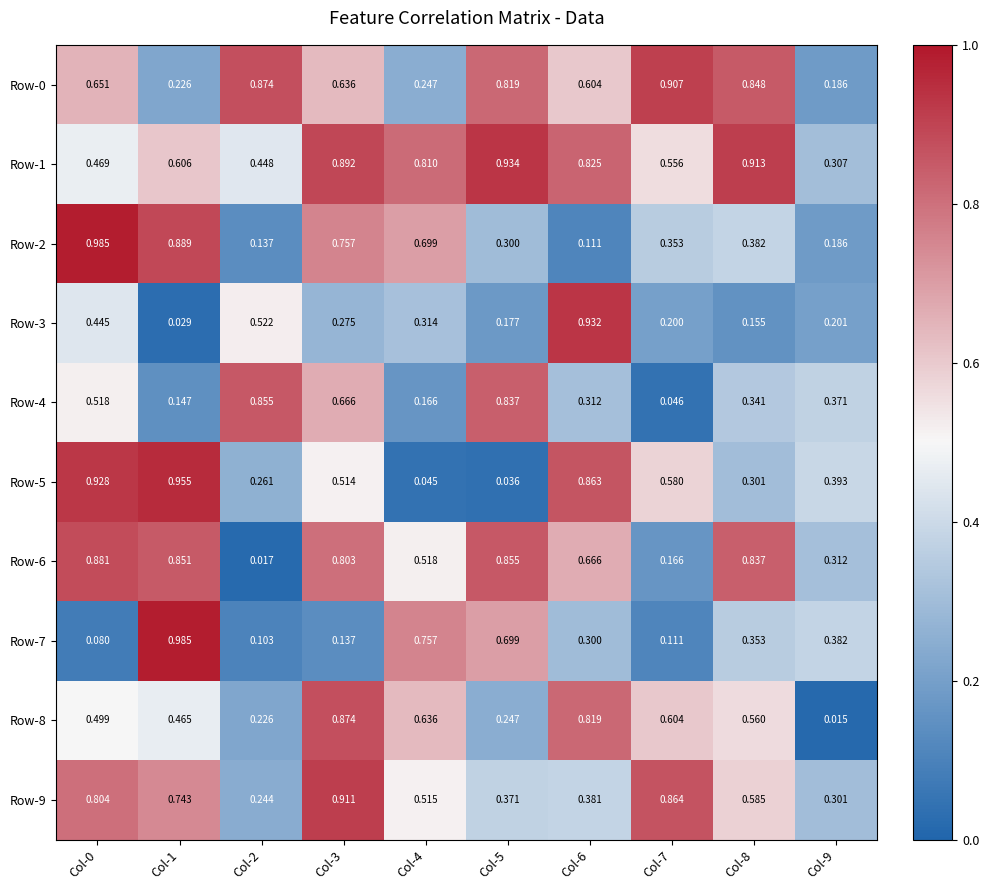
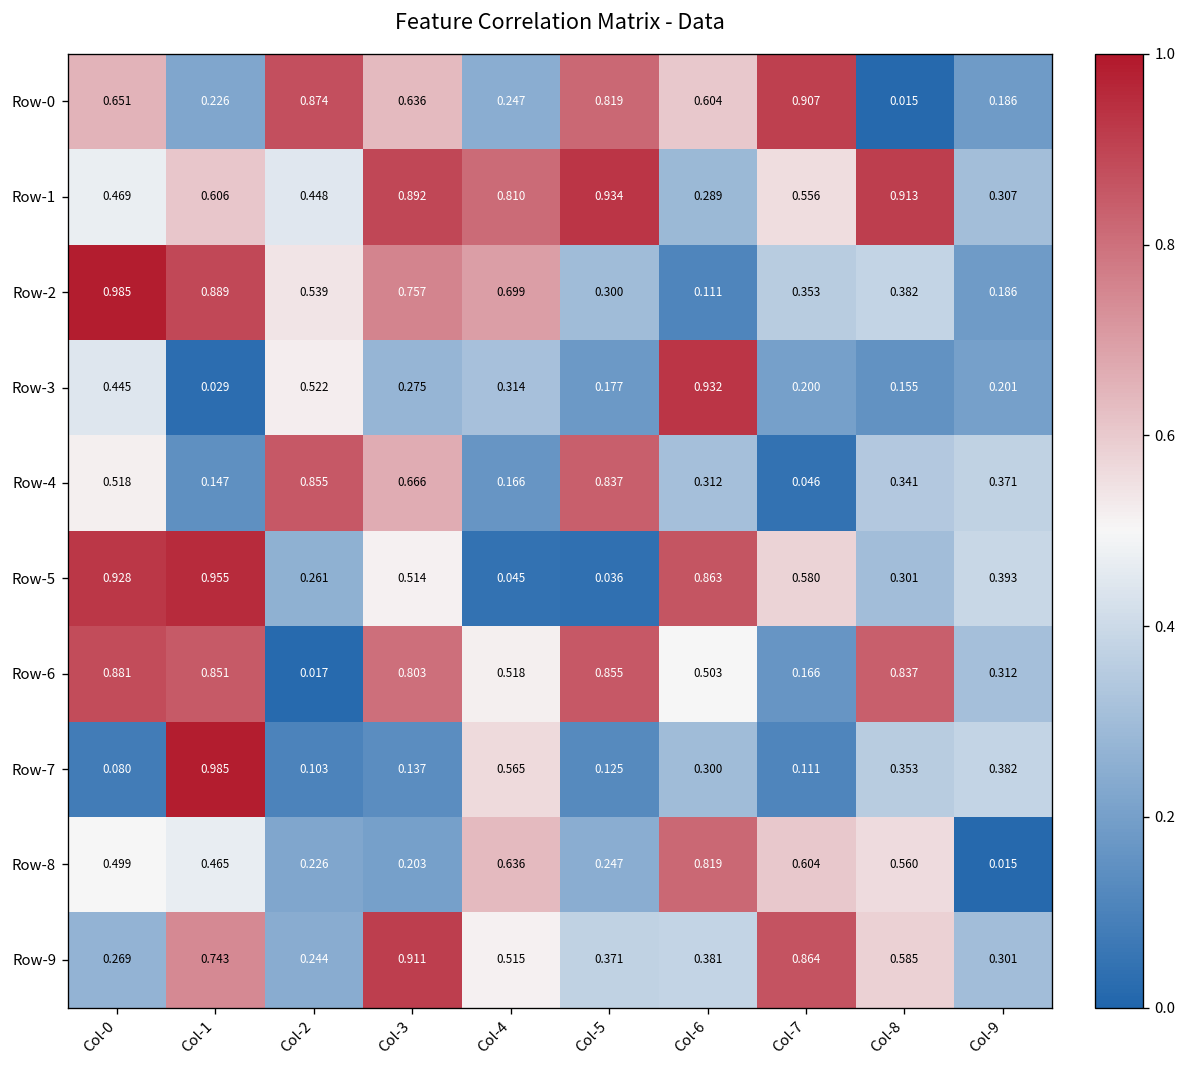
Row-0, Col-8: 0.848 -> 0.015
Row-1, Col-6: 0.825 -> 0.289
Row-2, Col-2: 0.137 -> 0.539
Row-6, Col-6: 0.666 -> 0.503
Row-7, Col-4: 0.757 -> 0.565
Row-7, Col-5: 0.699 -> 0.125
Row-8, Col-3: 0.874 -> 0.203
Row-9, Col-0: 0.804 -> 0.269
